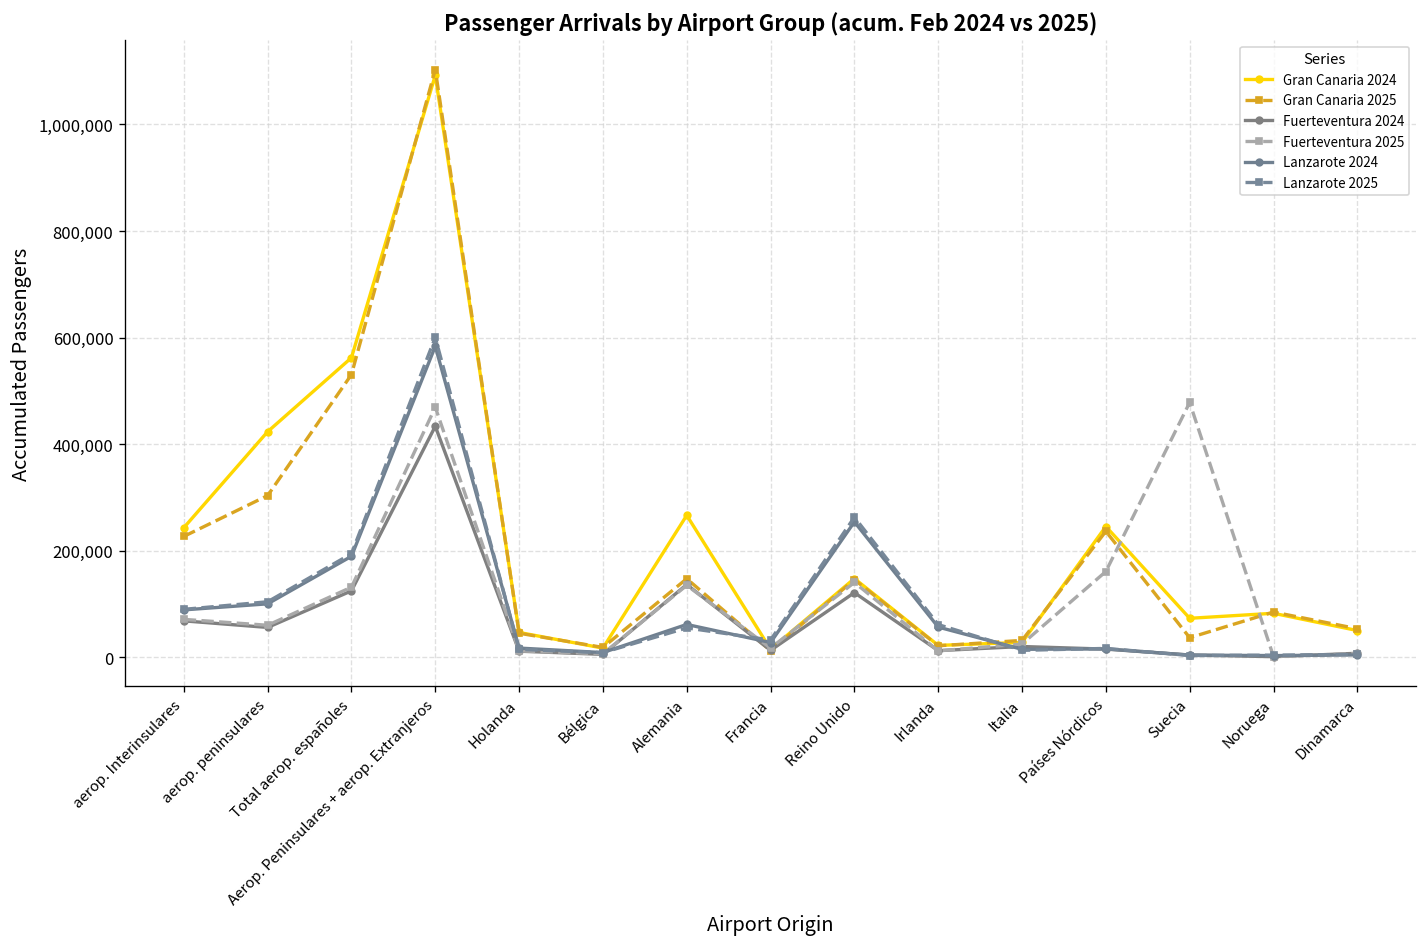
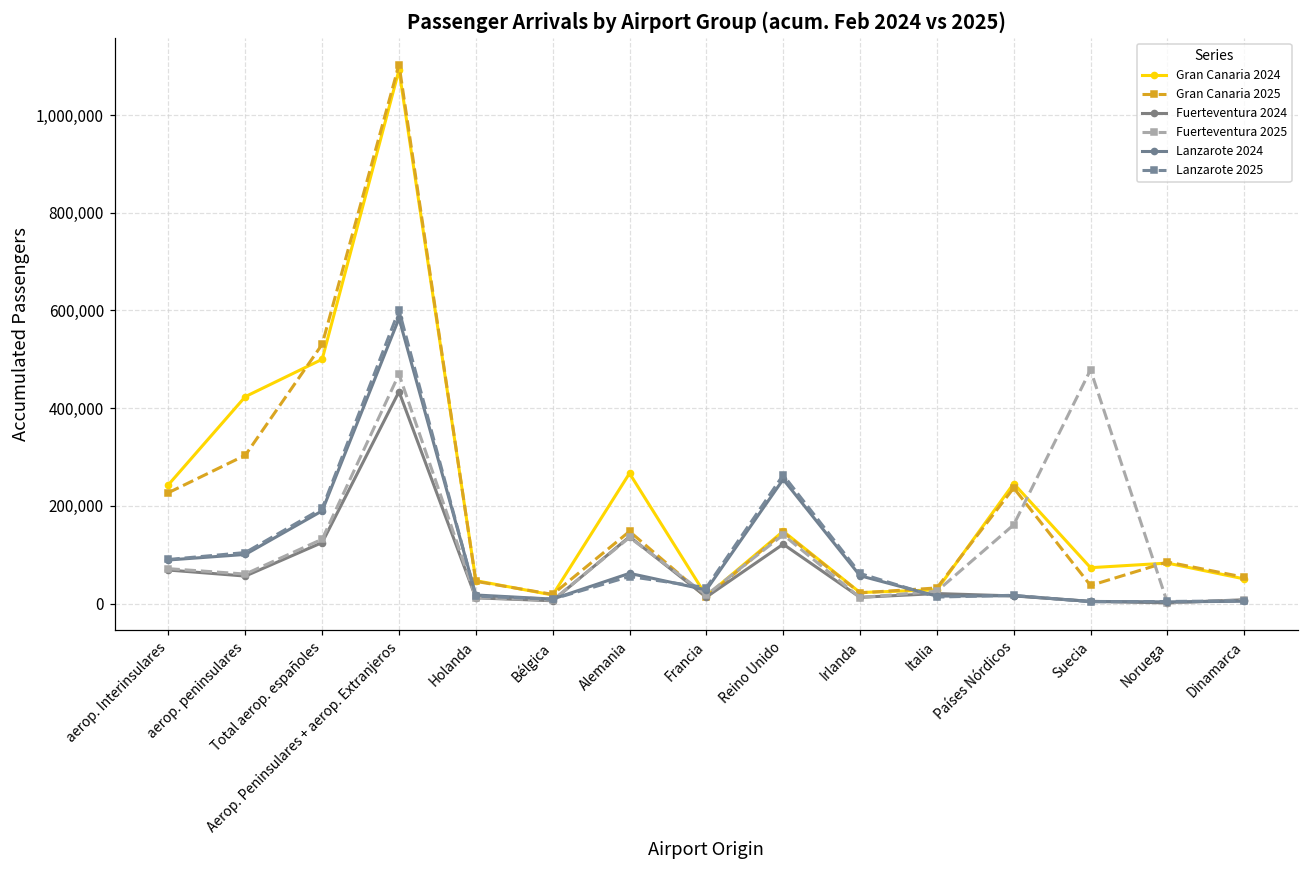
Gran Canaria 2024, Total aerop. españoles: 560,000 -> 500,000
